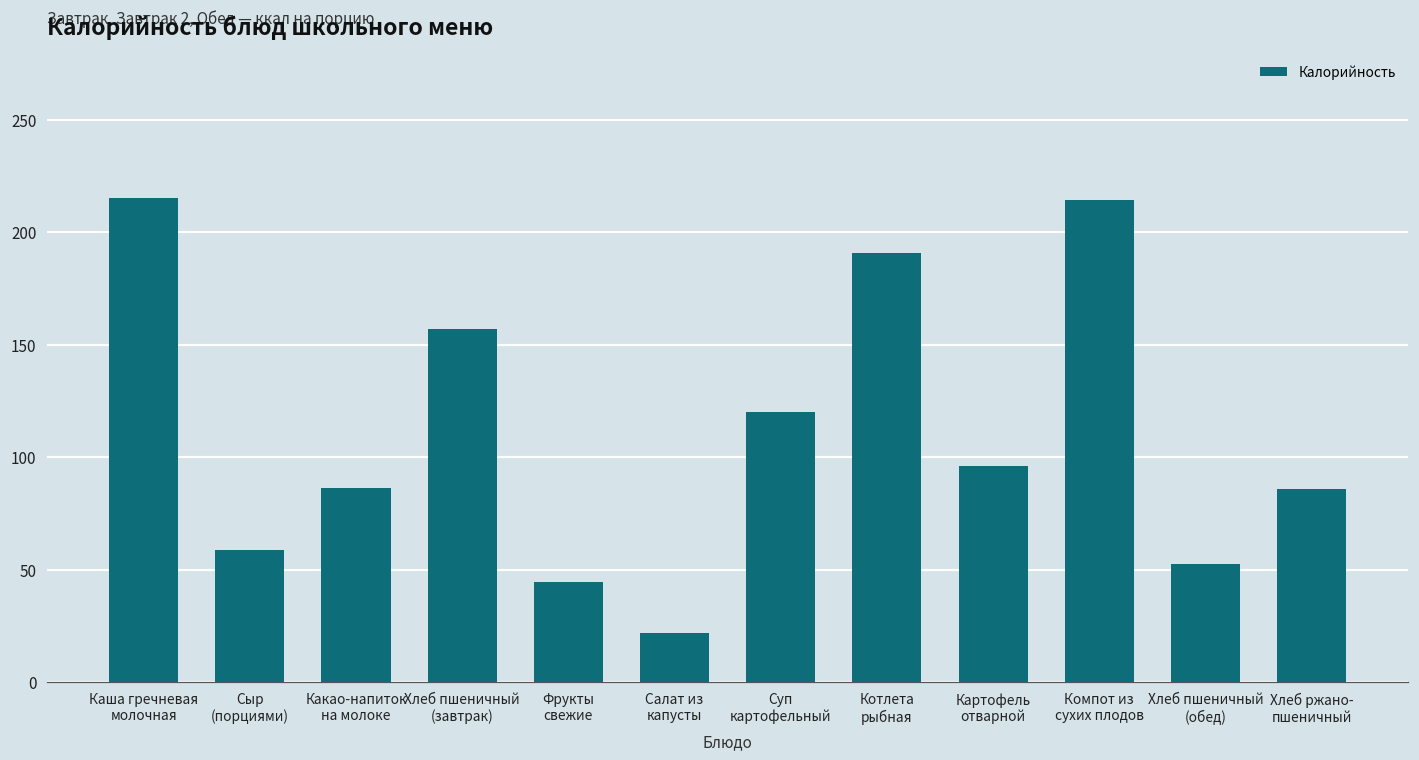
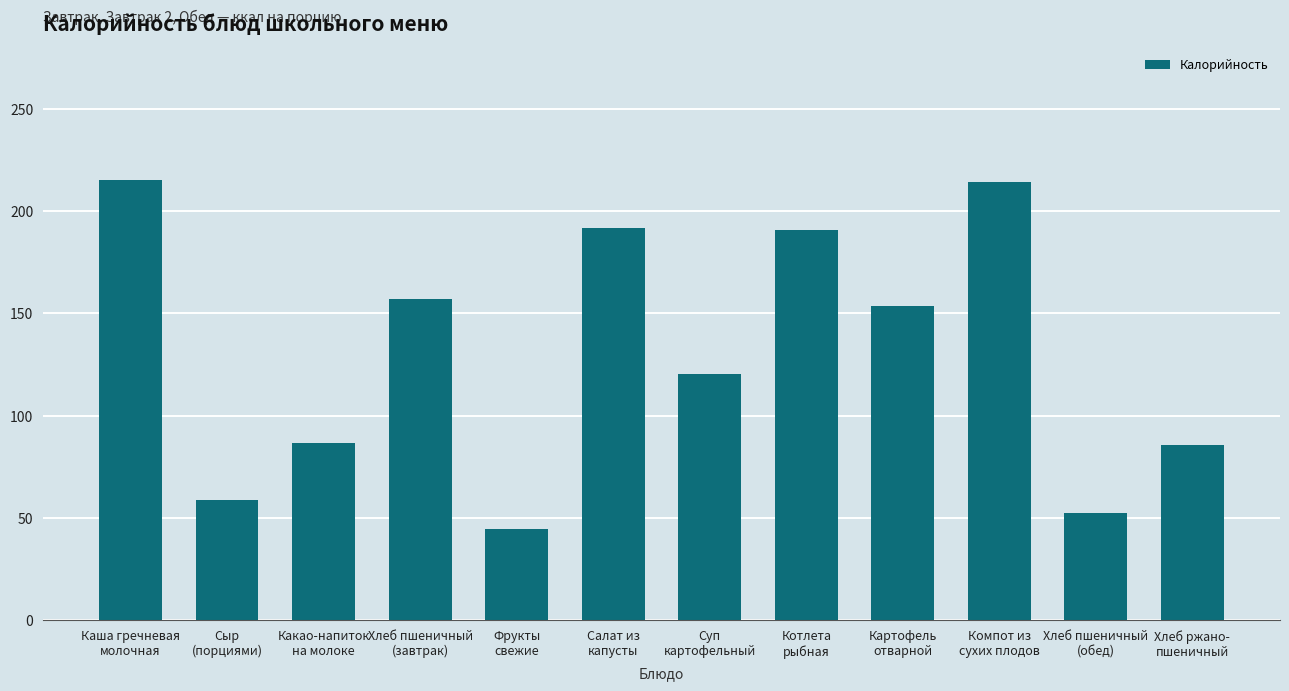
Салат из капусты: 22 -> 192
Картофель отварной: 96 -> 154
